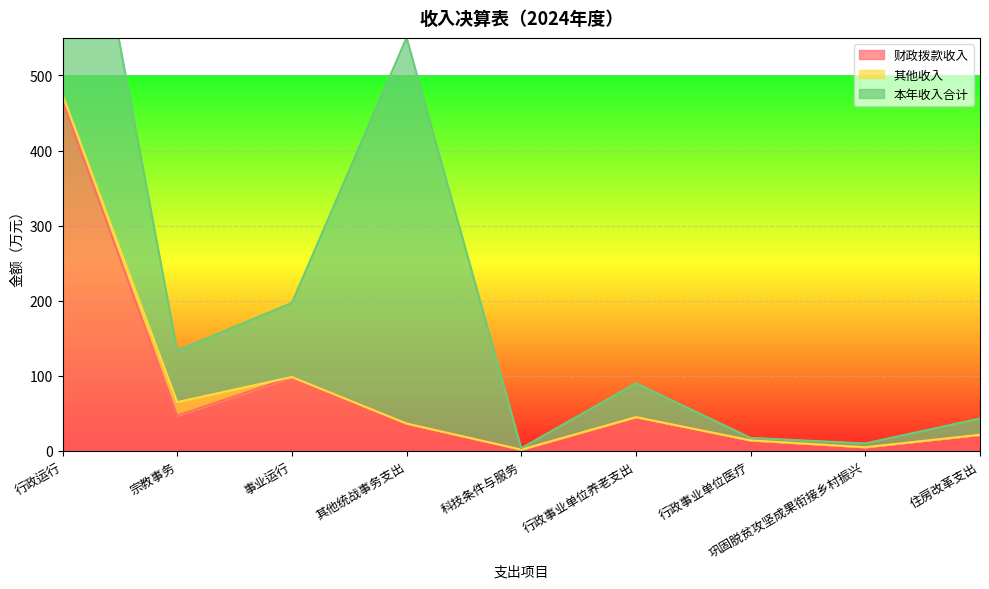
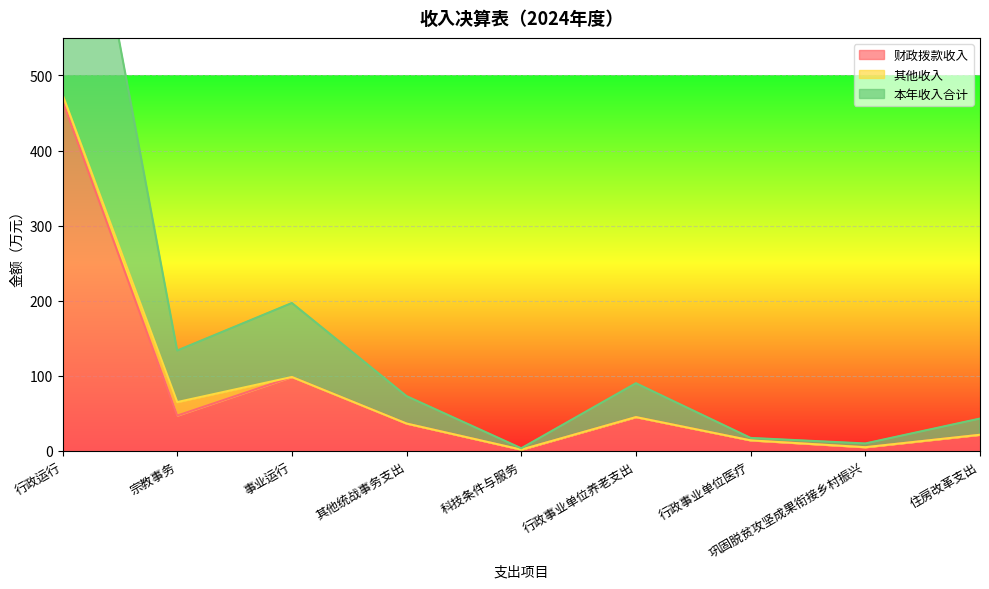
本年收入合计, 其他统战事务支出: 510 -> 40
